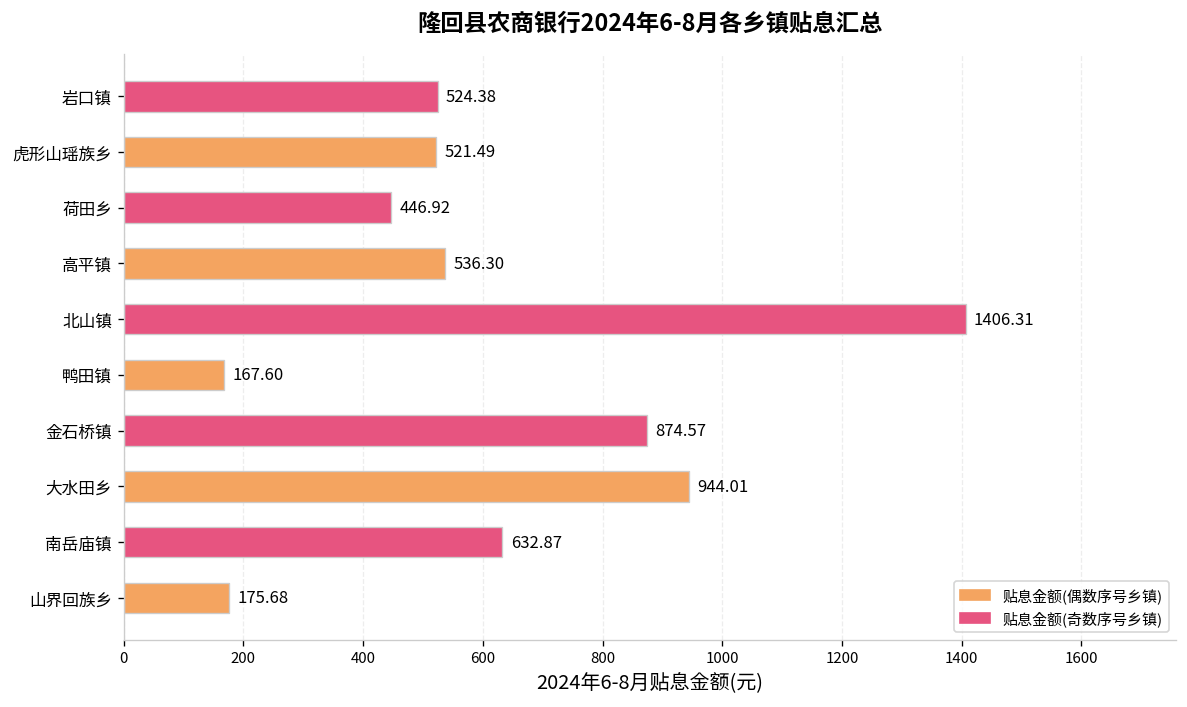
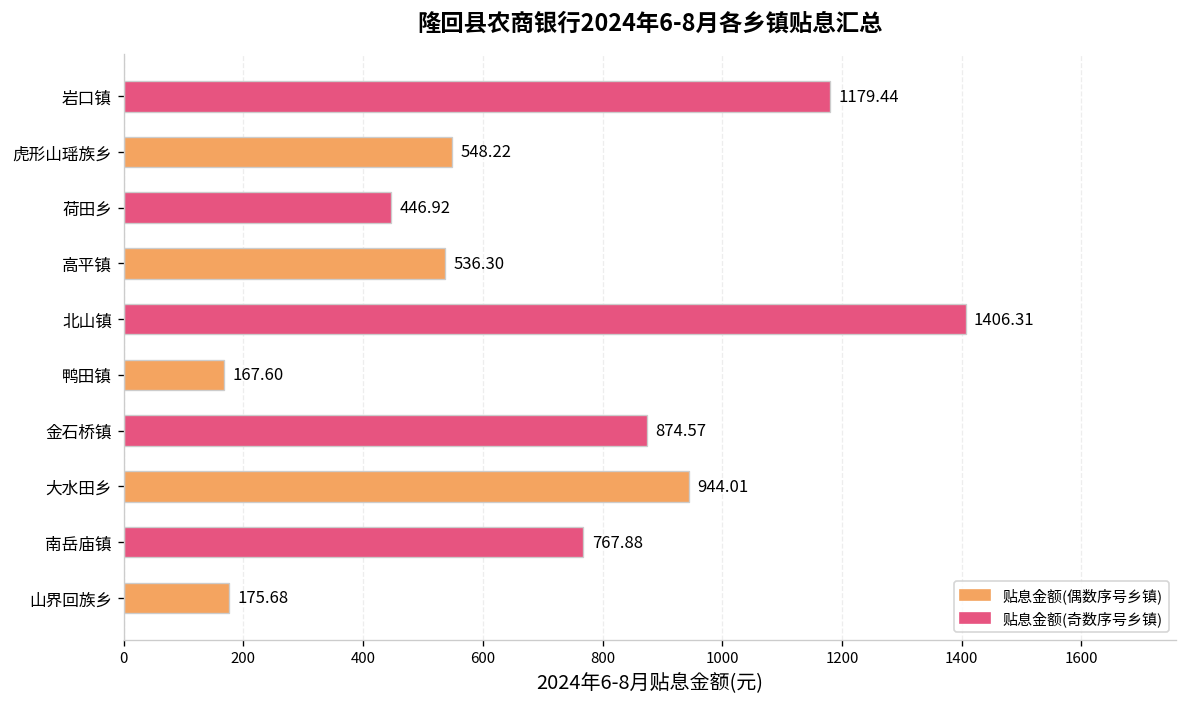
岩口镇: 524.38 -> 1179.44
虎形山瑶族乡: 521.49 -> 548.22
南岳庙镇: 632.87 -> 767.88
